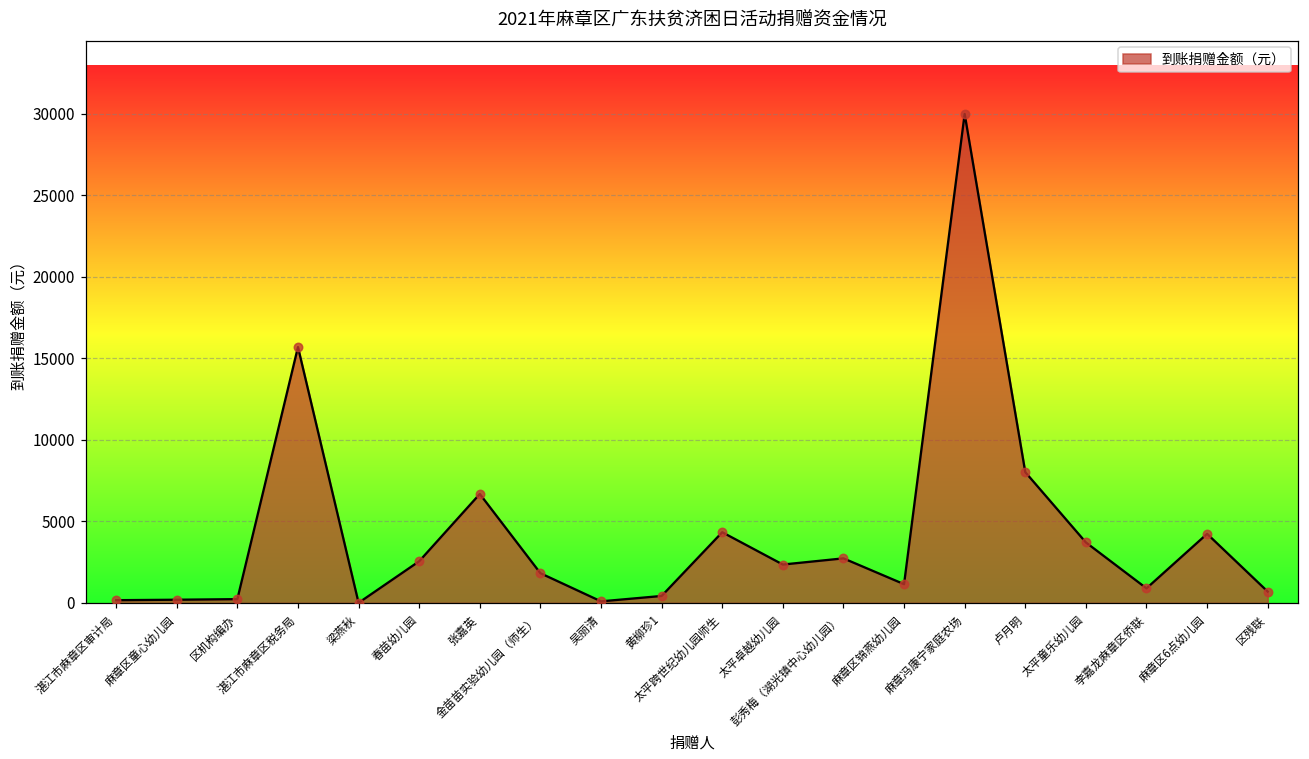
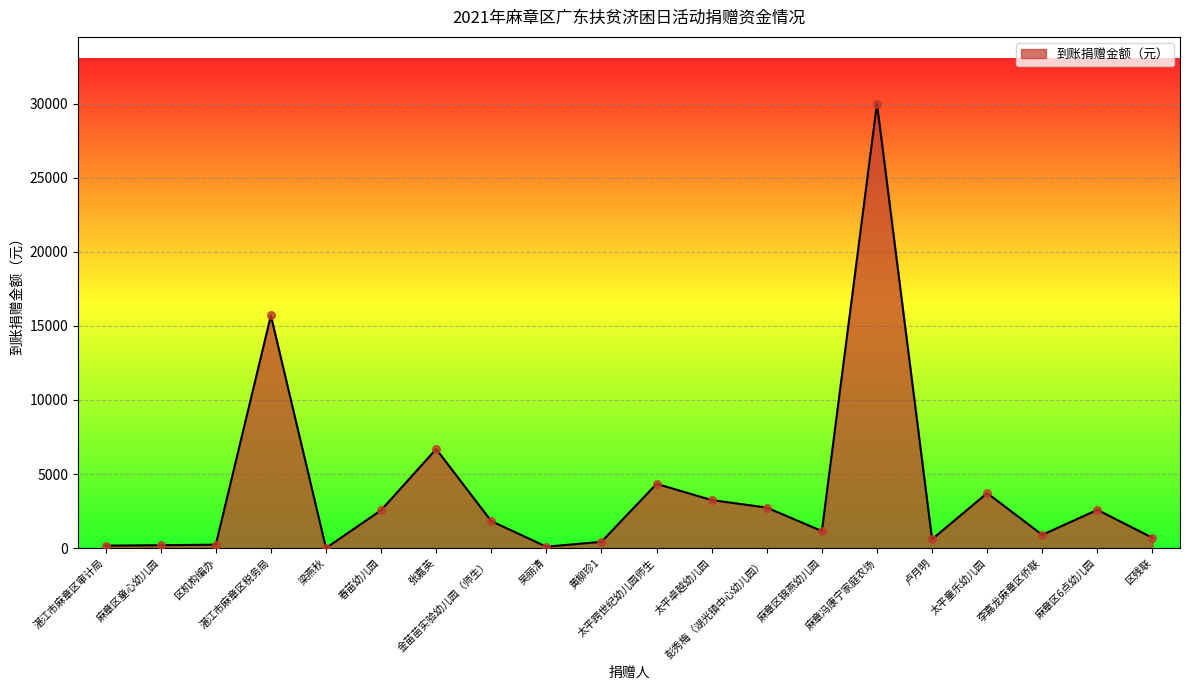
太平卓越幼儿园: 2400 -> 3200
卢月明: 8000 -> 600
麻章区6点幼儿园: 4200 -> 2600
